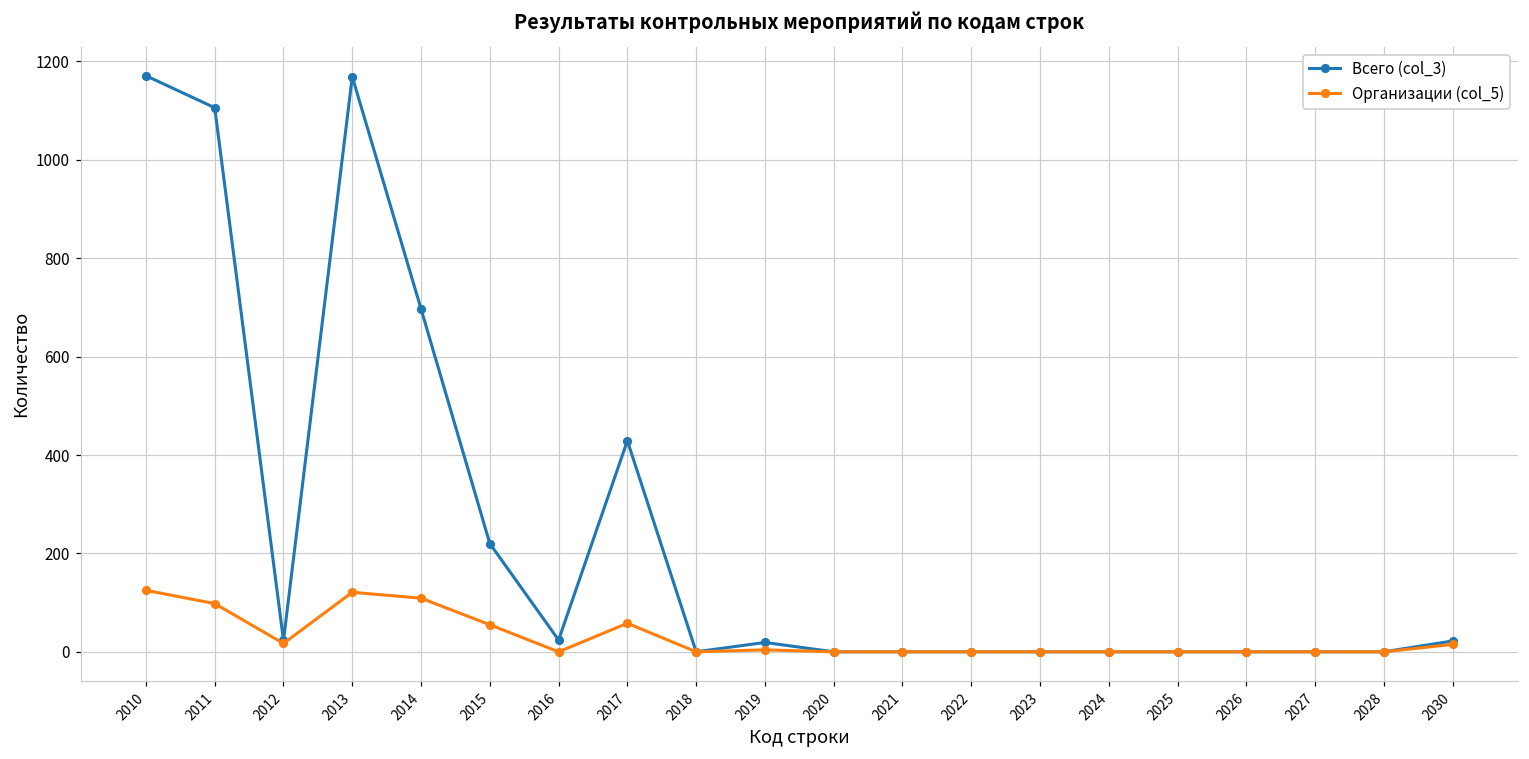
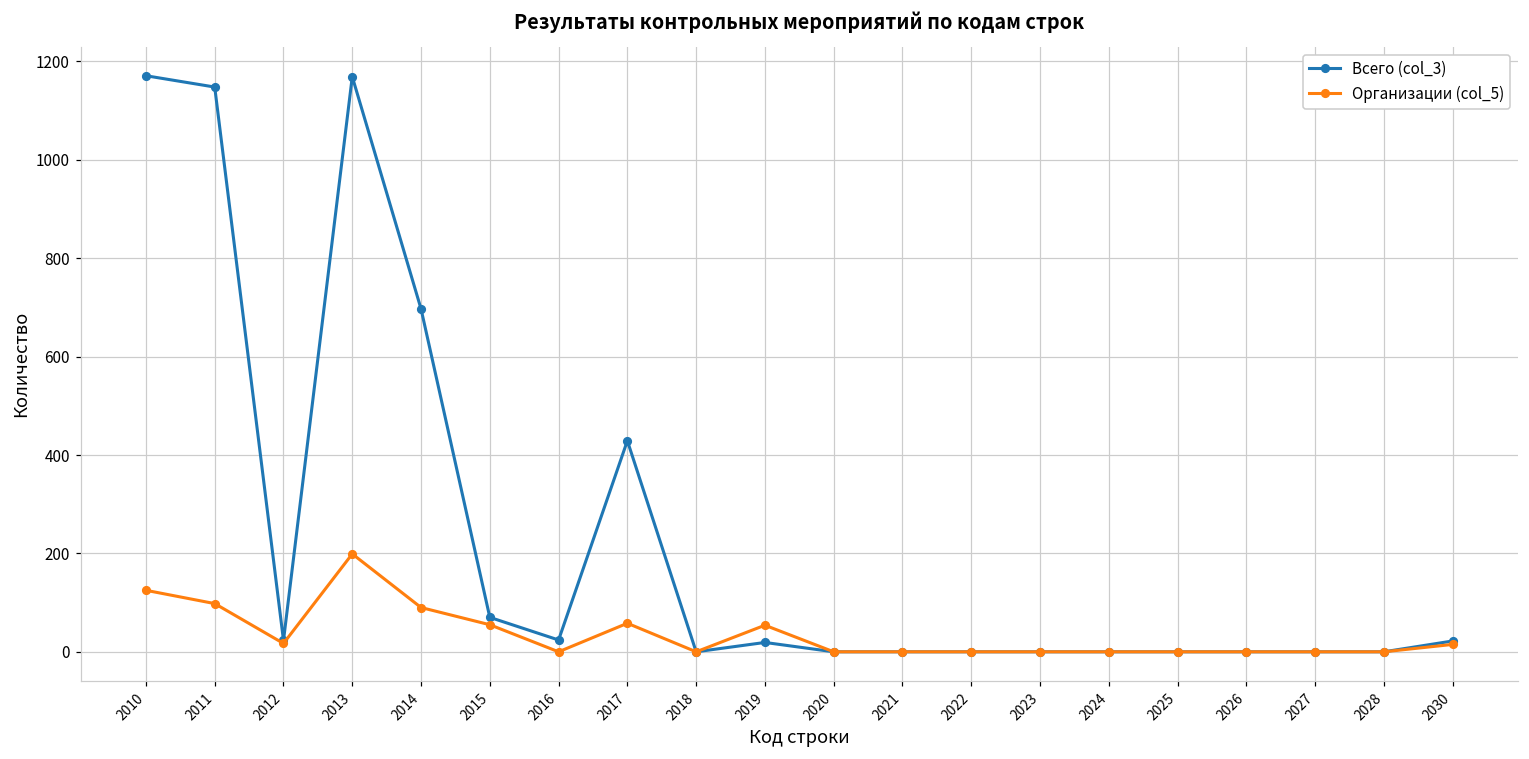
Всего (col_3), 2011: 1110 -> 1150
Организации (col_5), 2013: 120 -> 200
Организации (col_5), 2014: 110 -> 90
Всего (col_3), 2015: 220 -> 70
Организации (col_5), 2019: 0 -> 50
